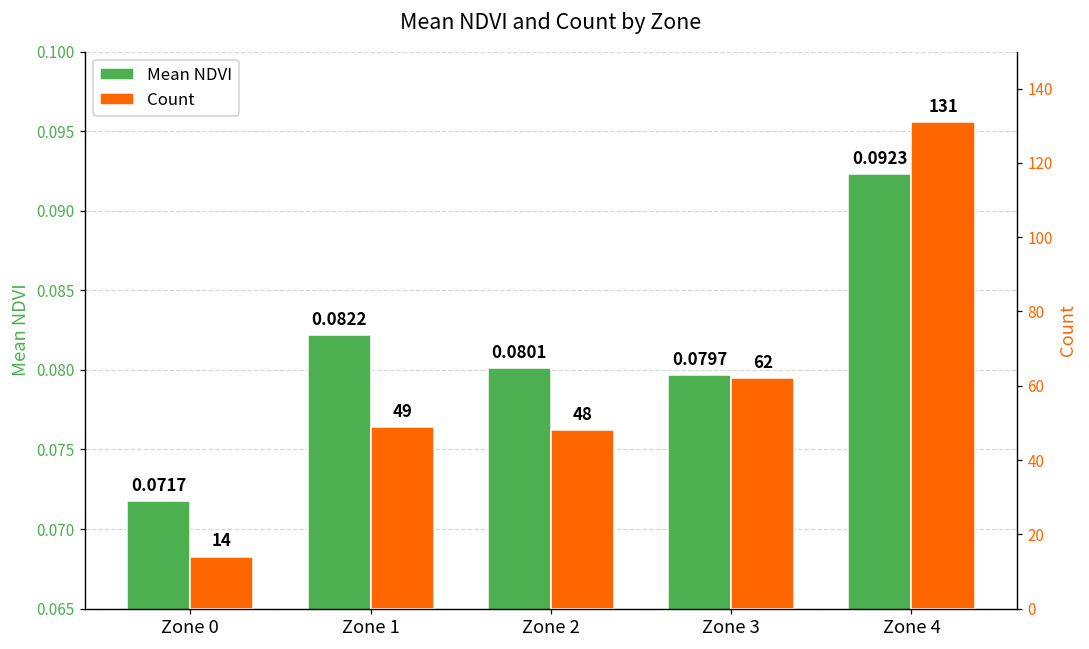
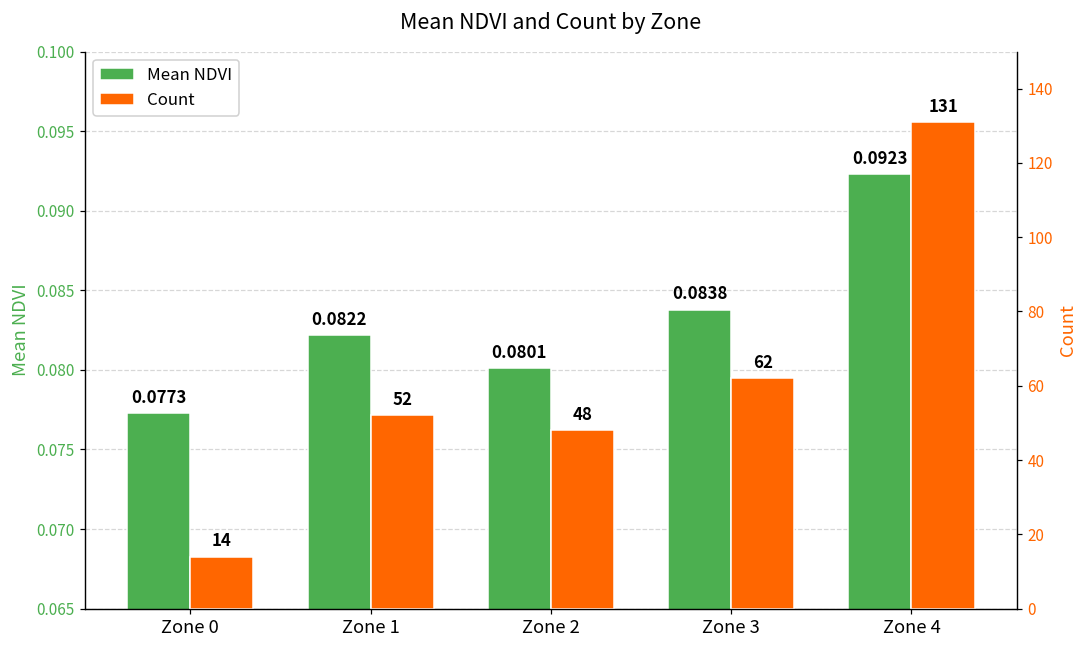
Mean NDVI, Zone 0: 0.0717 -> 0.0773
Mean NDVI, Zone 3: 0.0797 -> 0.0838
Count, Zone 1: 49 -> 52
